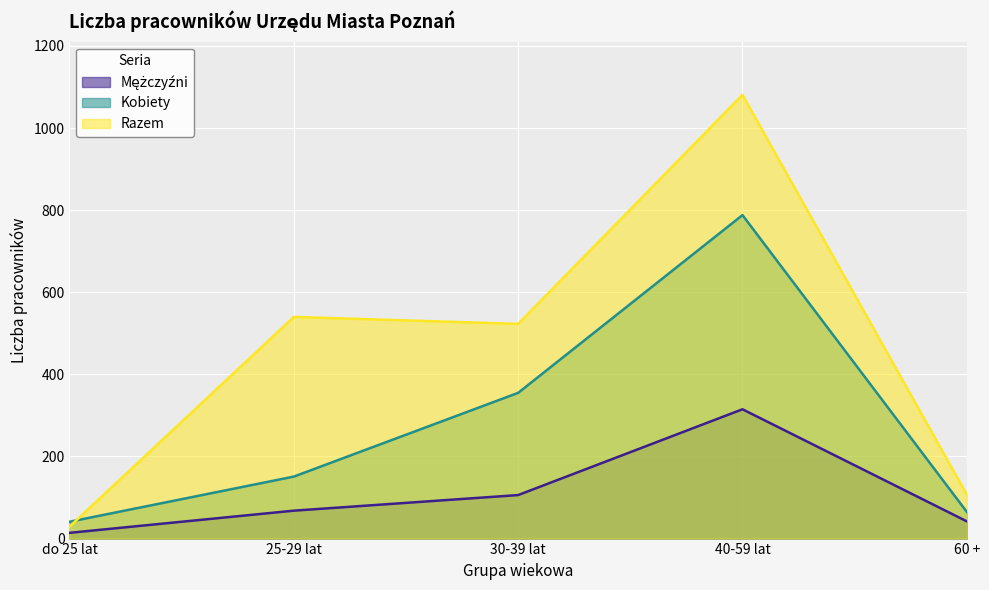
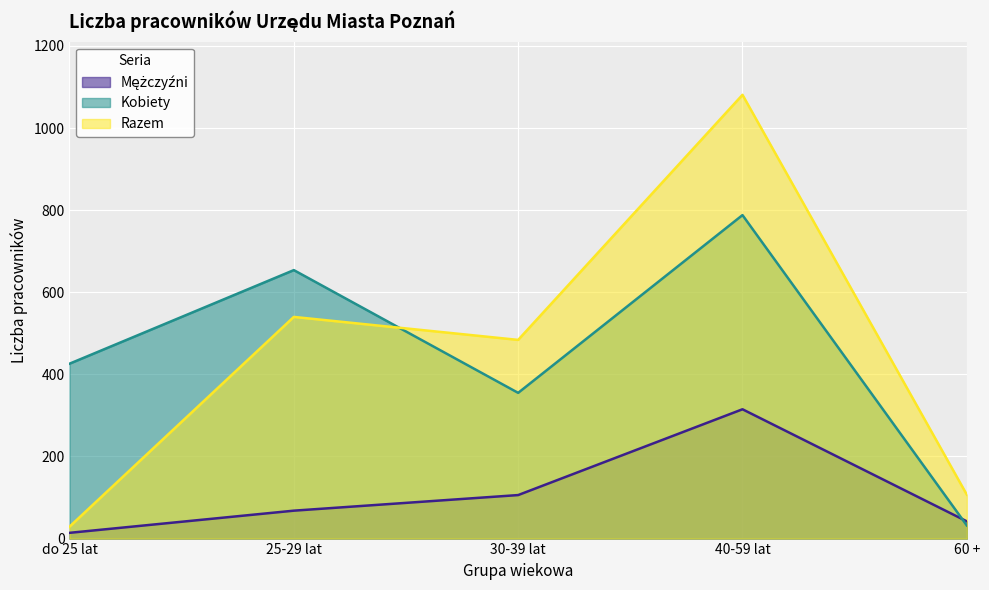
Kobiety, do 25 lat: 40 -> 430
Kobiety, 25-29 lat: 150 -> 650
Razem, 30-39 lat: 520 -> 480
Kobiety, 60 +: 70 -> 30
